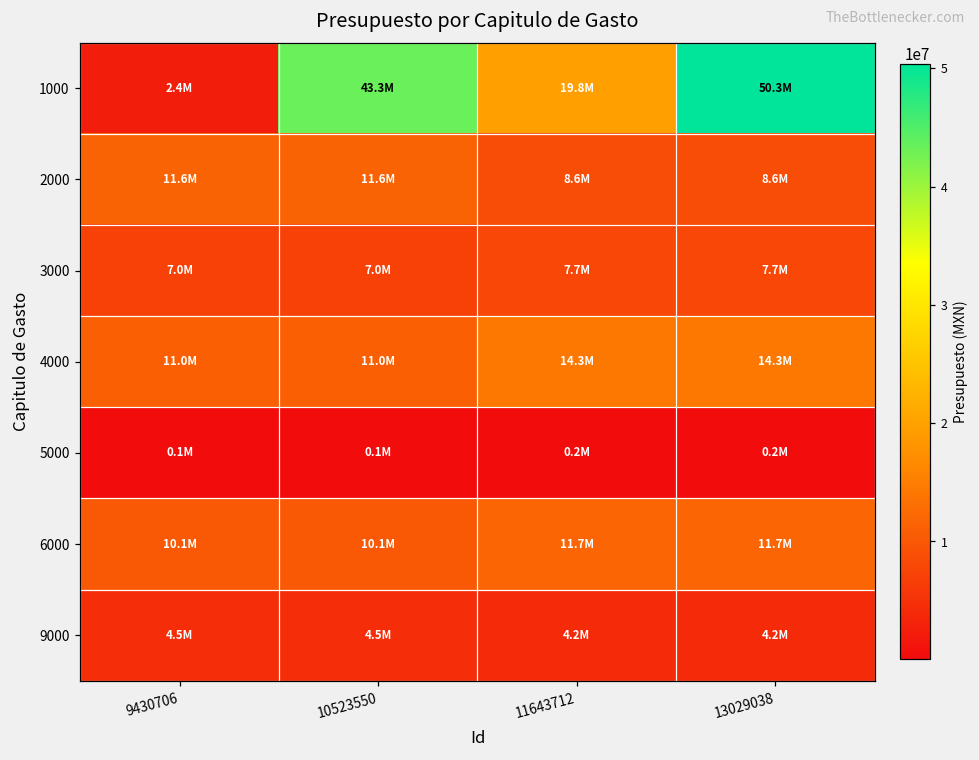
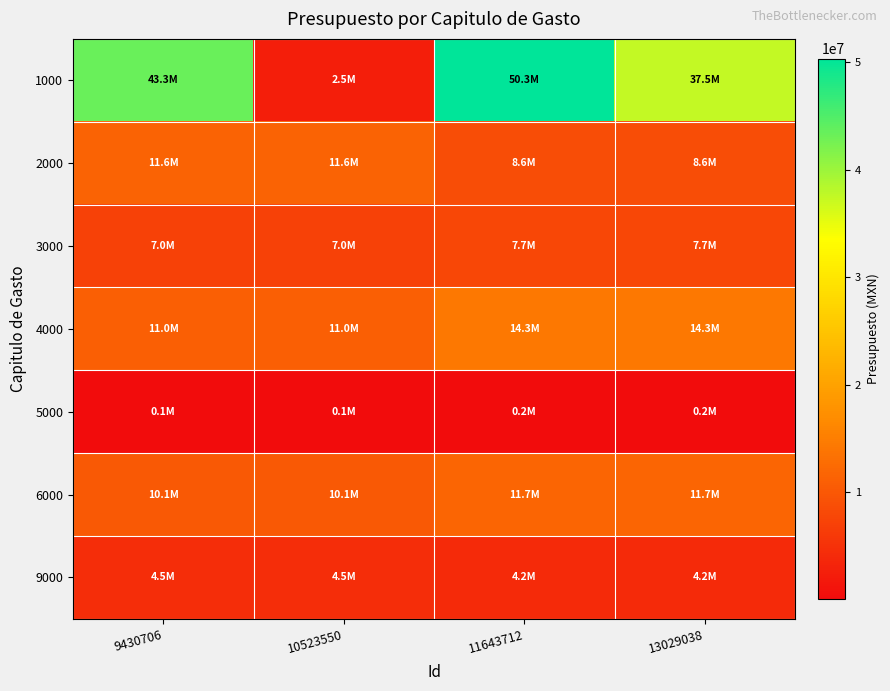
1000, 9430706: 2.4M -> 43.3M
1000, 10523550: 43.3M -> 2.5M
1000, 11643712: 19.8M -> 50.3M
1000, 13029038: 50.3M -> 37.5M
